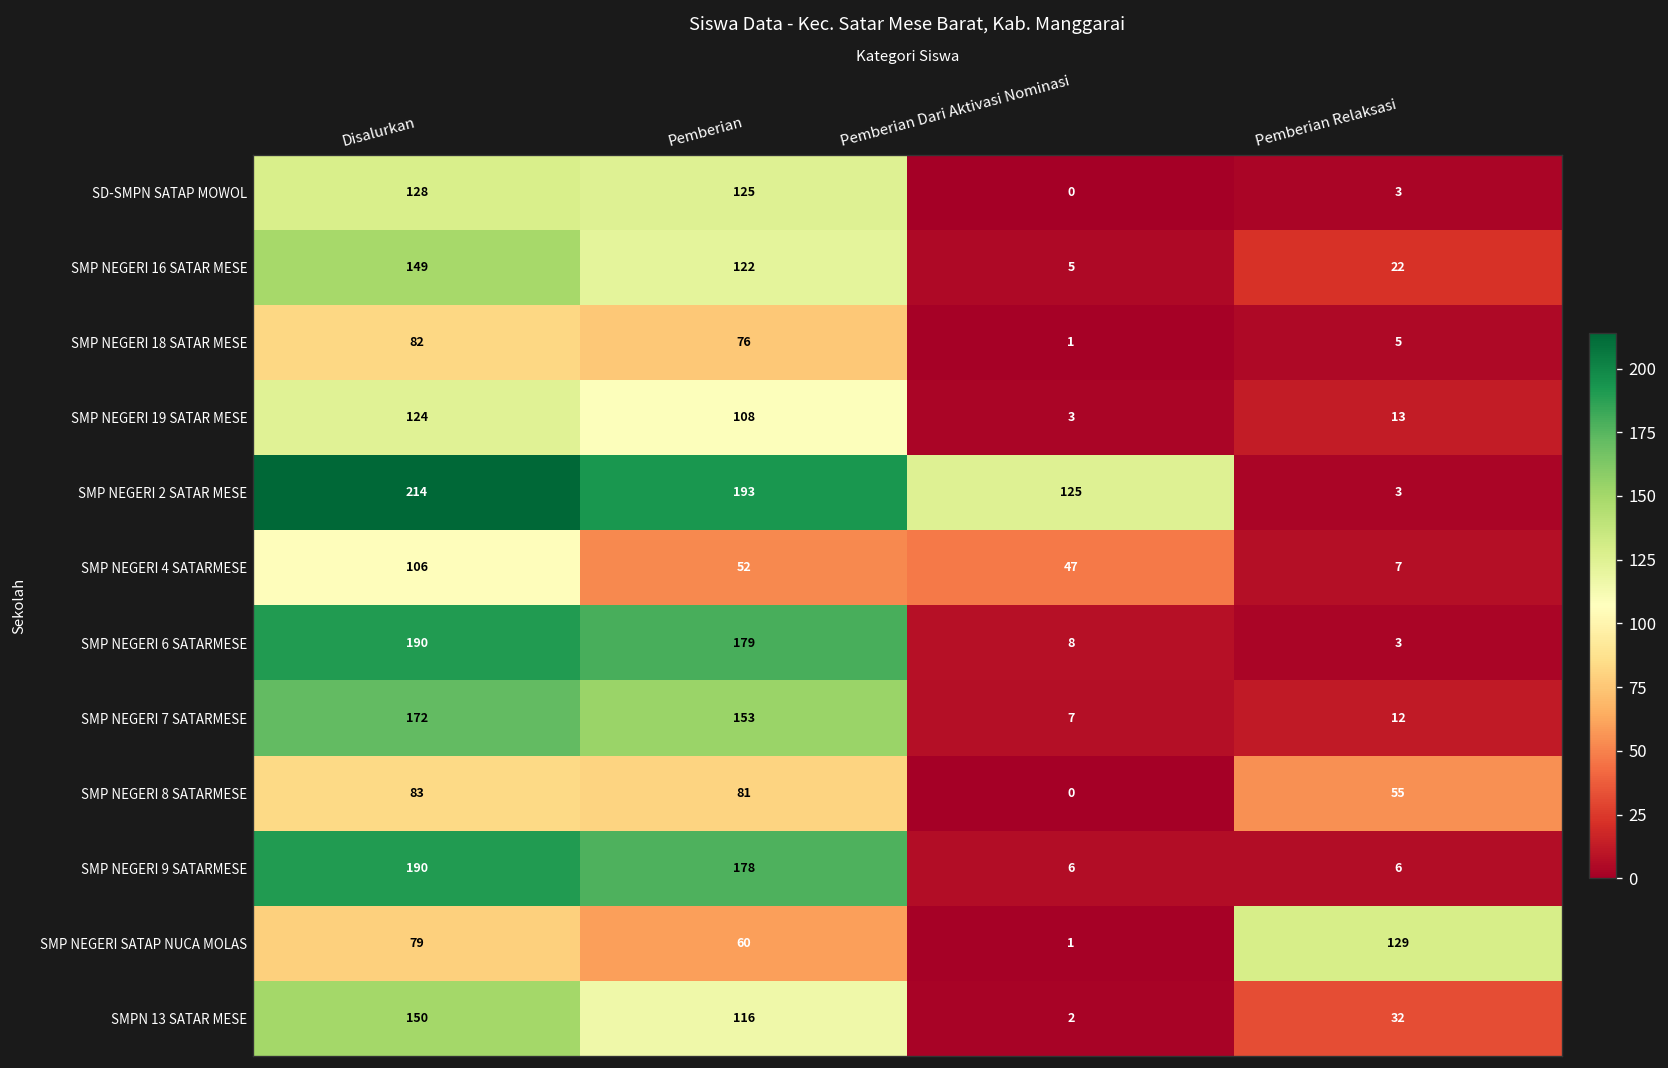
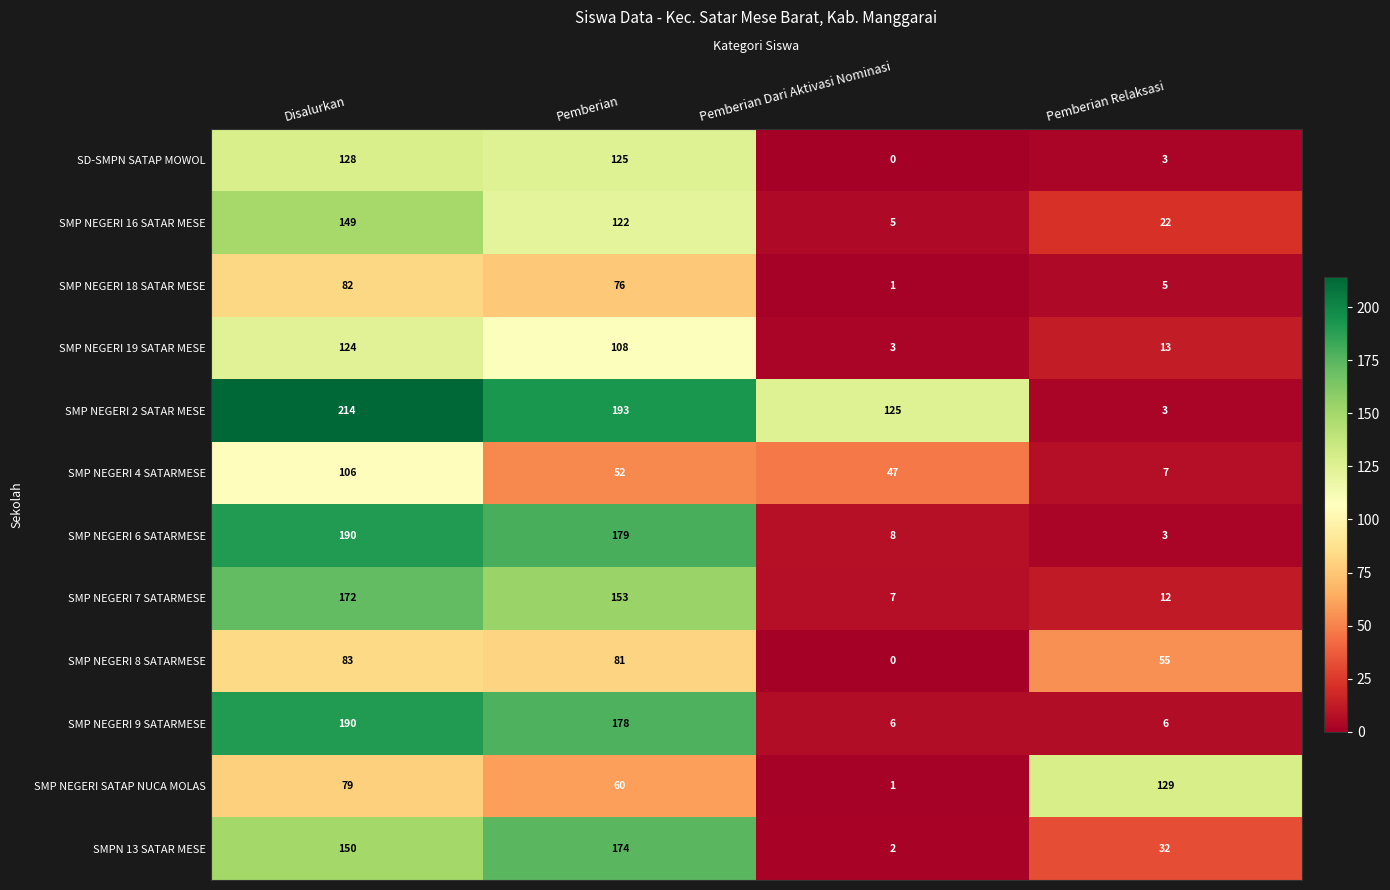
SMPN 13 SATAR MESE, Pemberian: 116 -> 174
